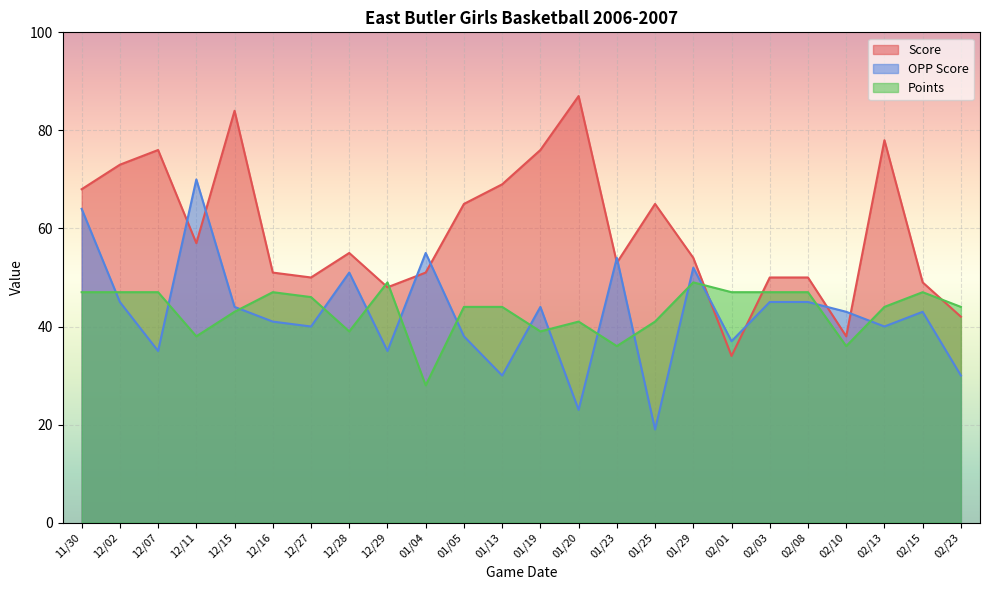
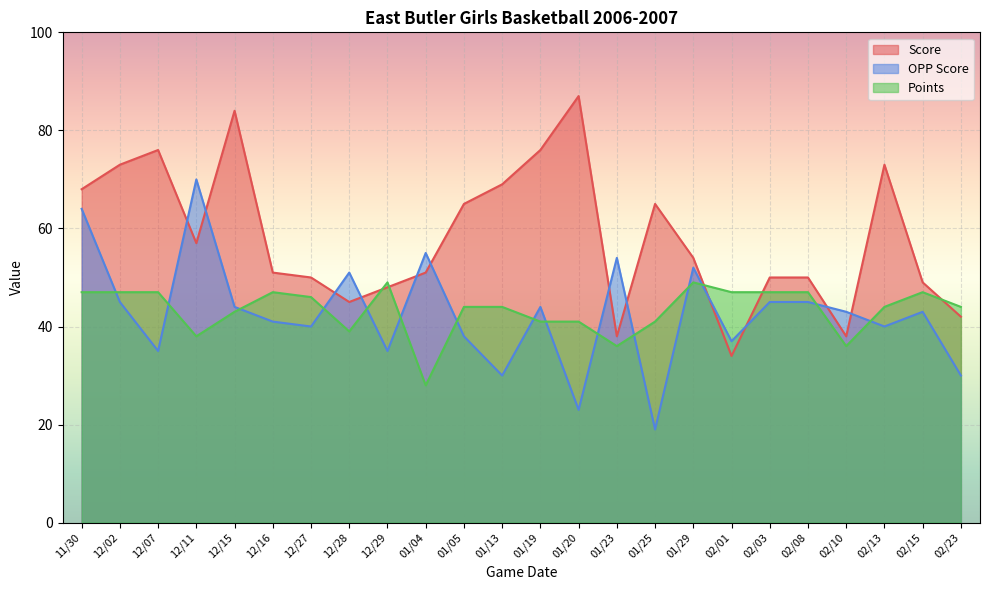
Score, 12/28: 55 -> 45
Points, 01/19: 39 -> 41
Score, 01/23: 53 -> 38
Score, 02/13: 78 -> 73
